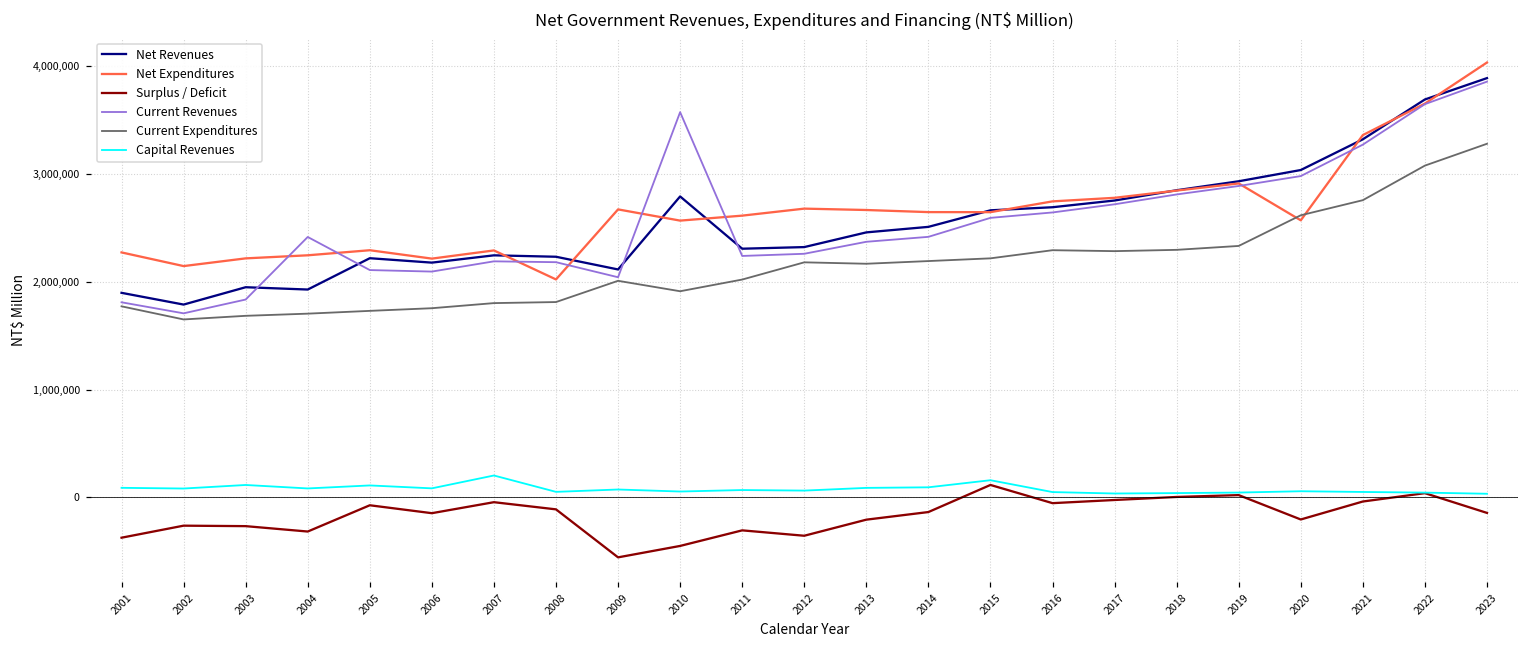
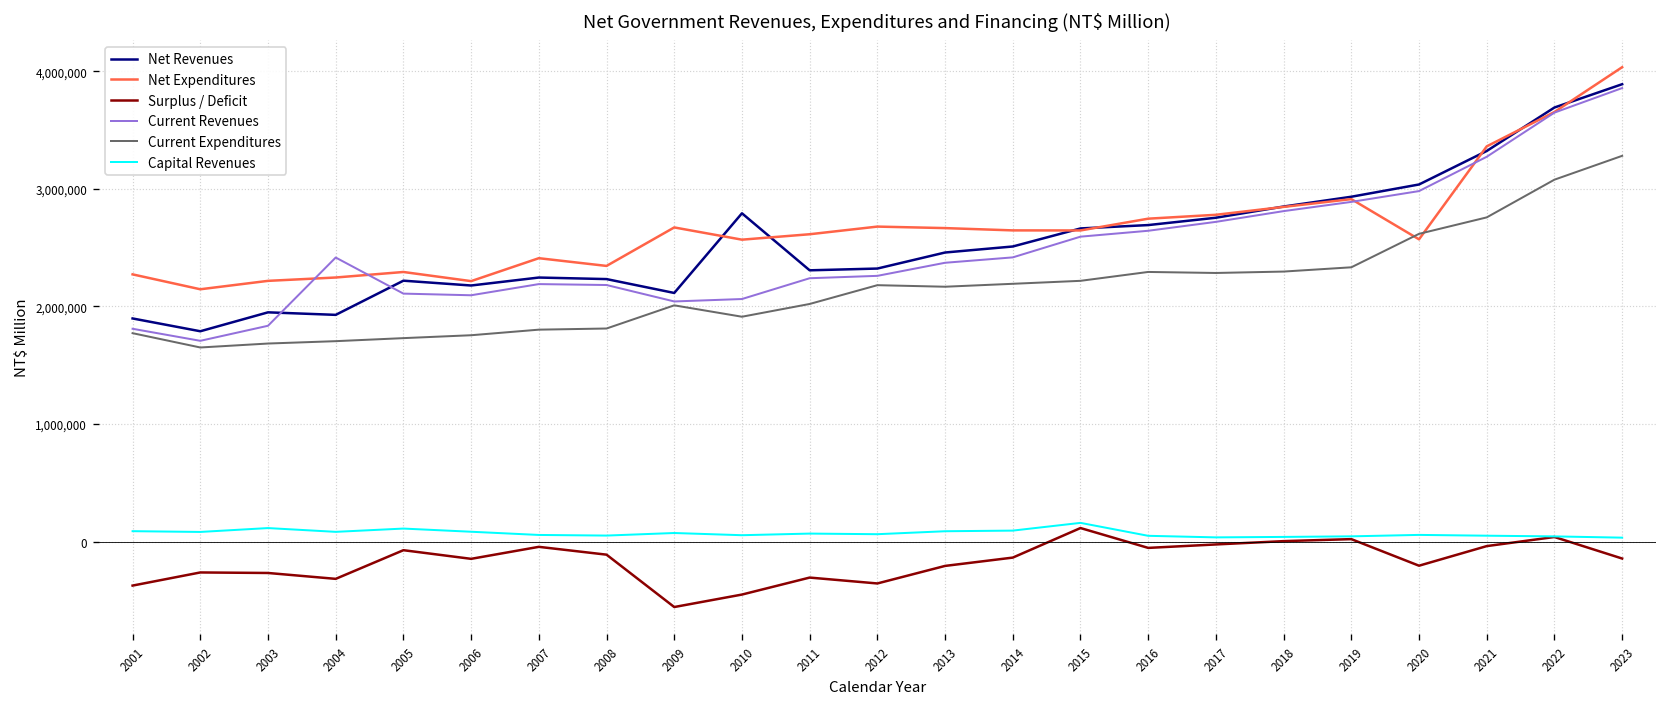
Net Expenditures, 2007: 2,300,000 -> 2,400,000
Capital Revenues, 2007: 200,000 -> 100,000
Net Expenditures, 2008: 2,000,000 -> 2,300,000
Current Revenues, 2010: 3,600,000 -> 2,100,000
